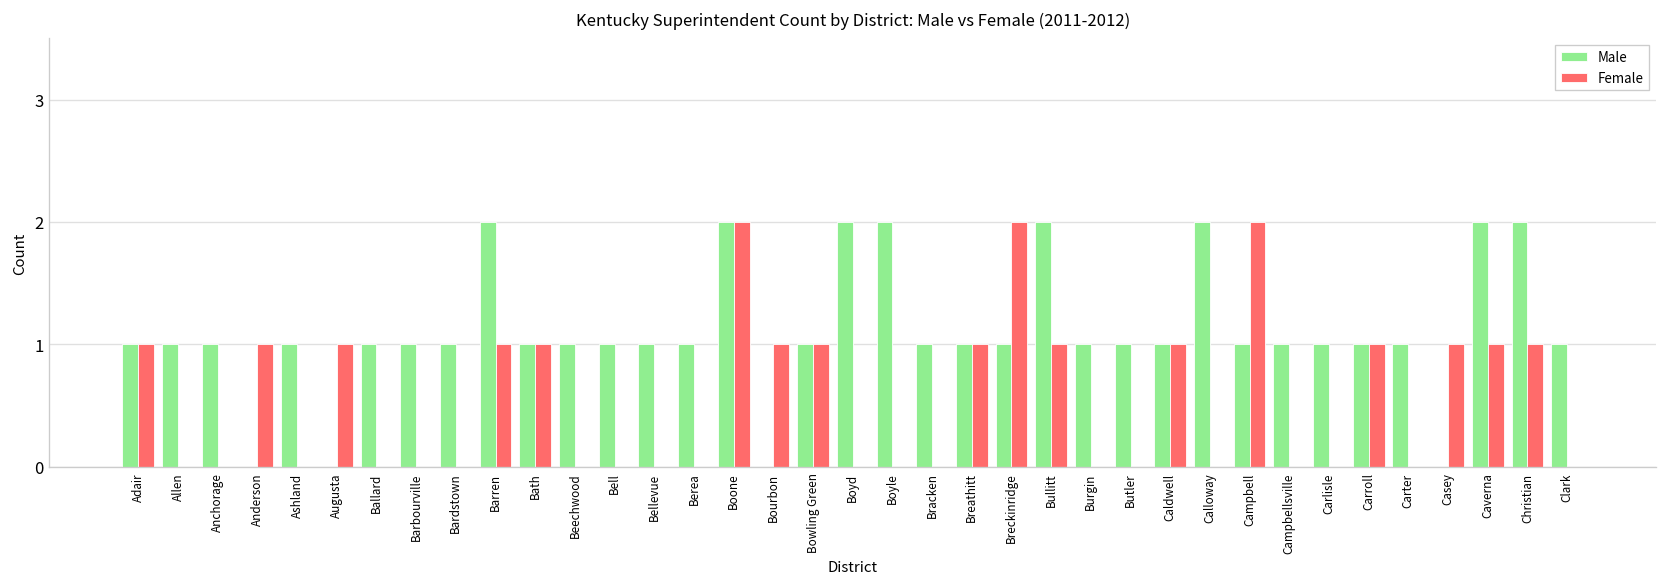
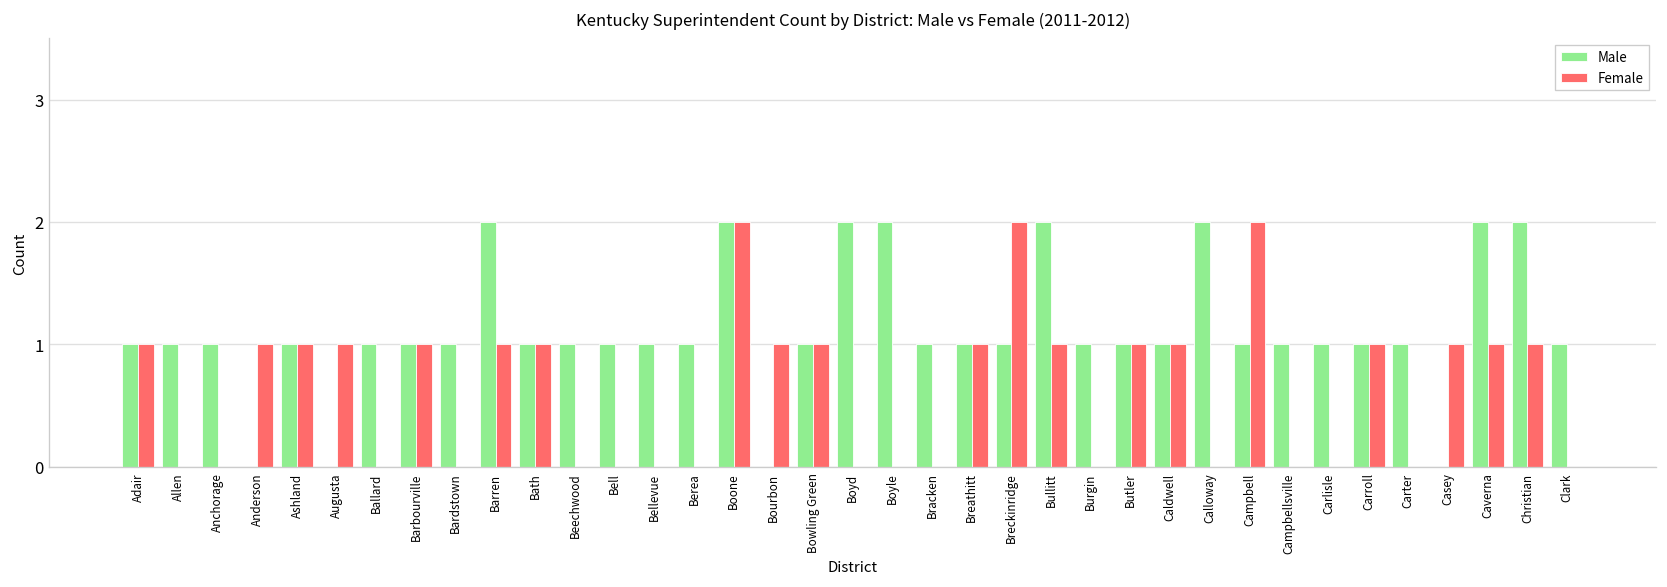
Female, Ashland: 0 -> 1
Female, Barbourville: 0 -> 1
Female, Butler: 0 -> 1
